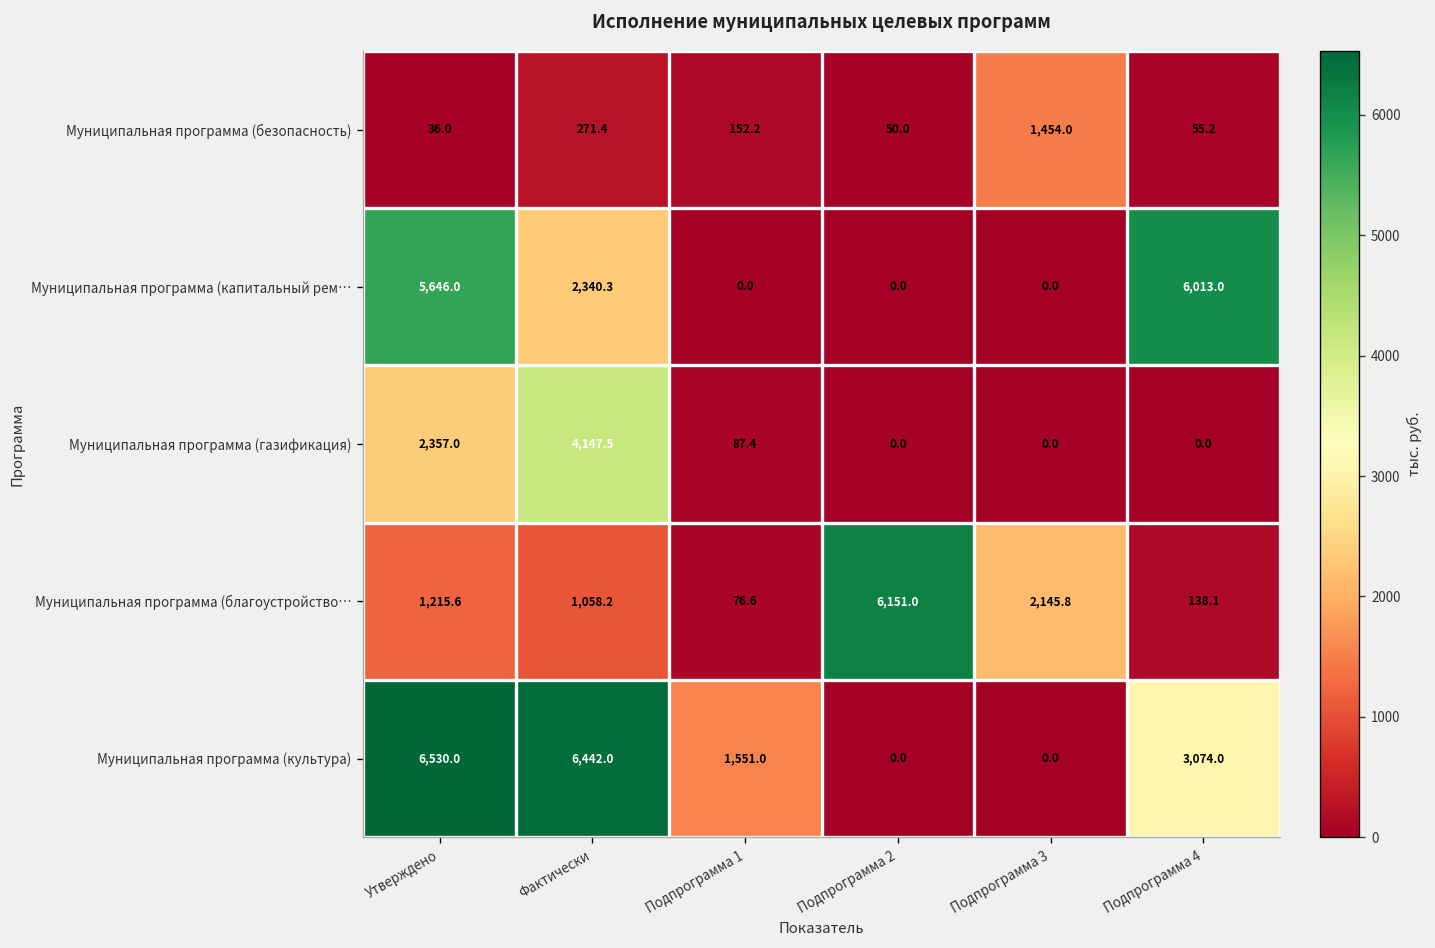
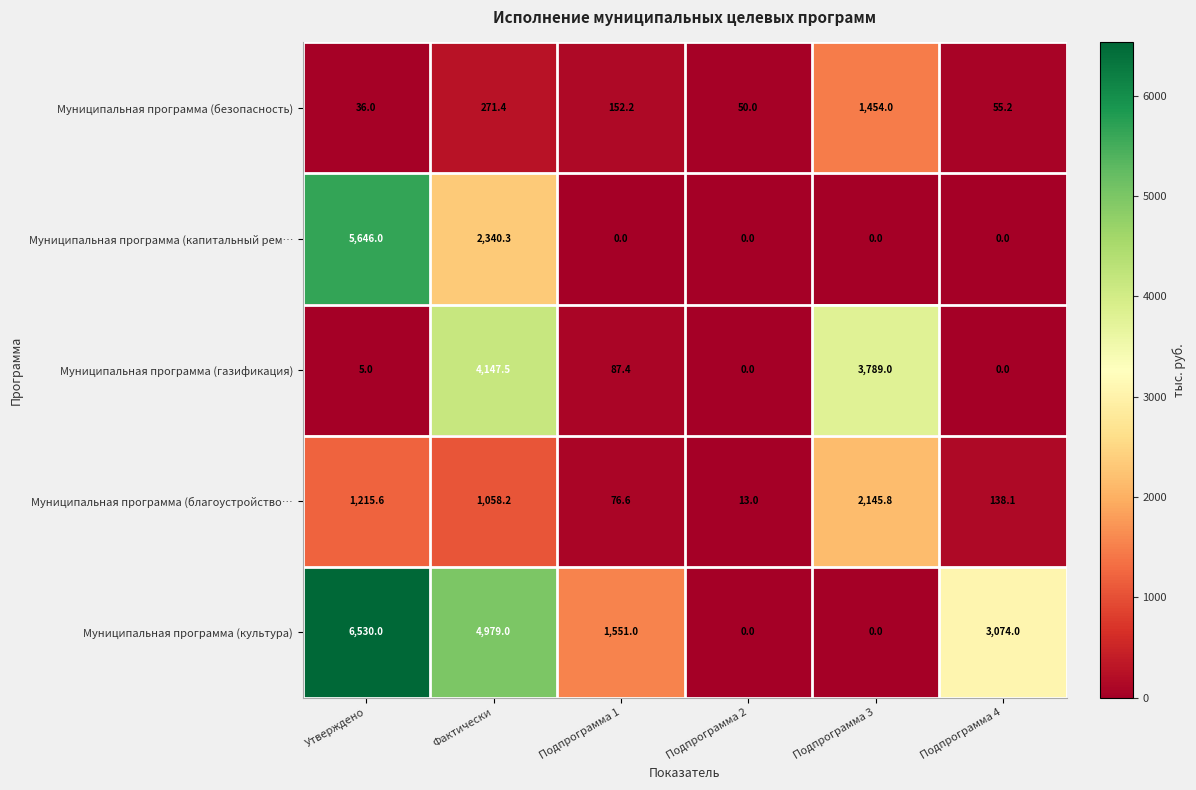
Муниципальная программа (капитальный рем…, Подпрограмма 4: 6,013.0 -> 0.0
Муниципальная программа (газификация), Утверждено: 2,357.0 -> 5.0
Муниципальная программа (газификация), Подпрограмма 3: 0.0 -> 3,789.0
Муниципальная программа (благоустройство…, Подпрограмма 2: 6,151.0 -> 13.0
Муниципальная программа (культура), Фактически: 6,442.0 -> 4,979.0
